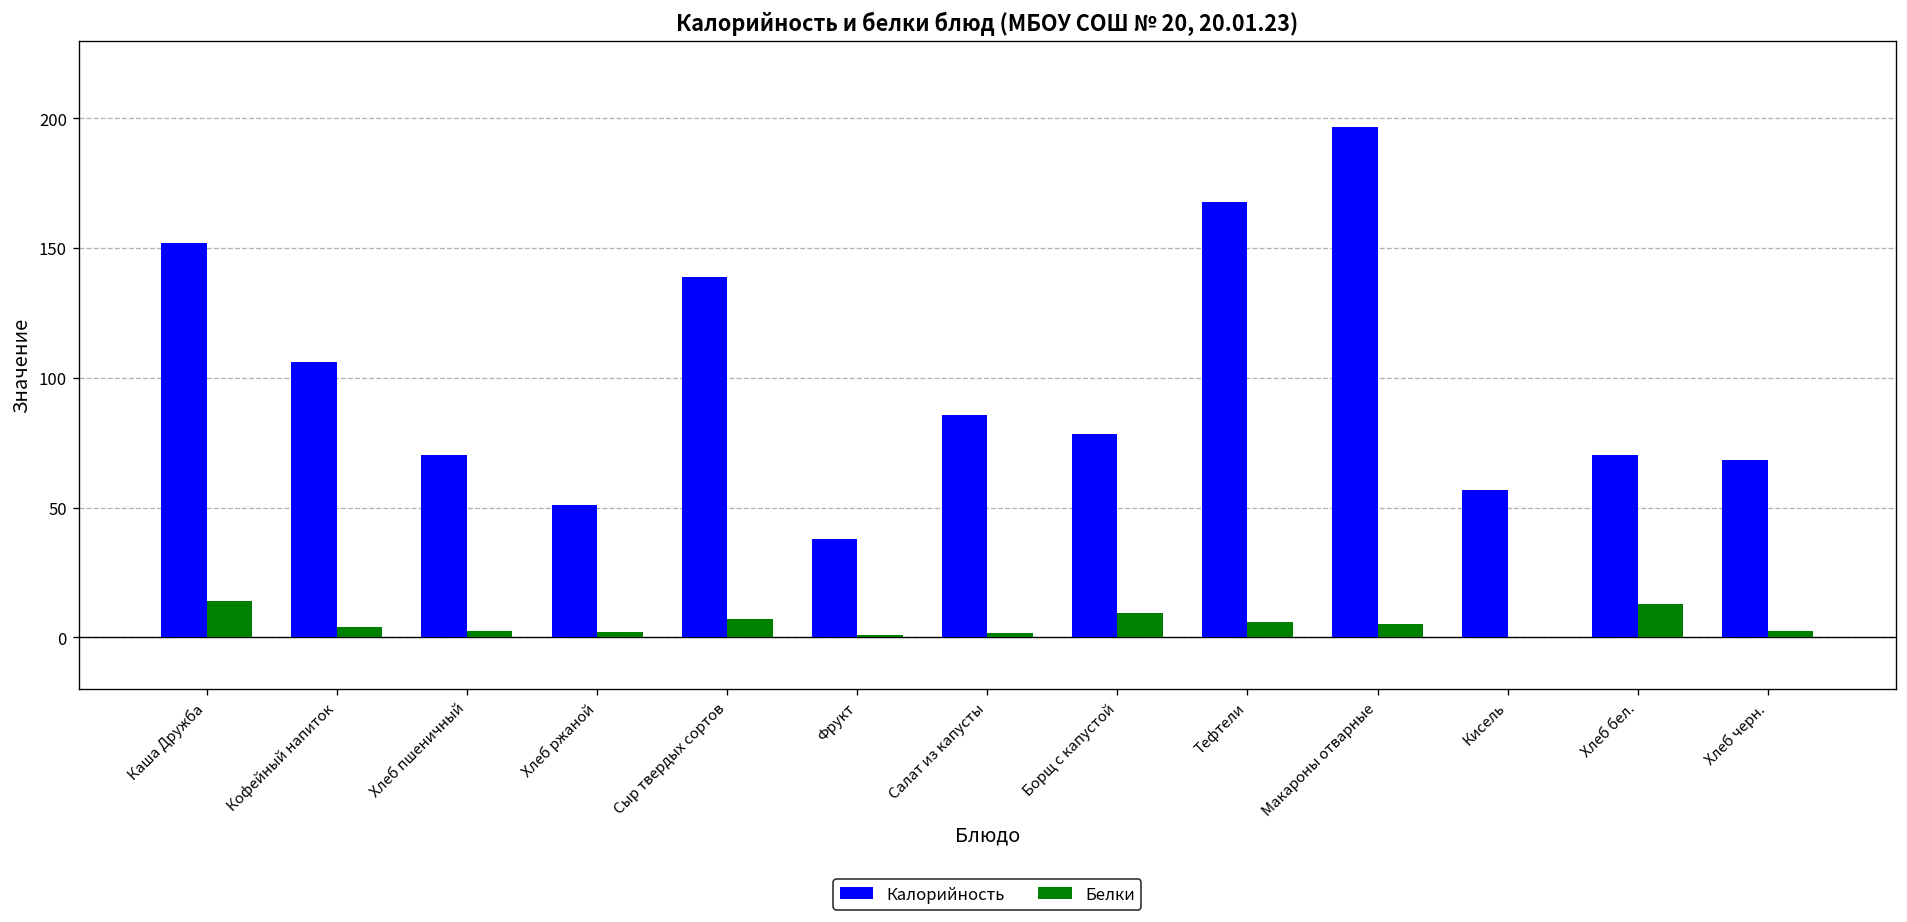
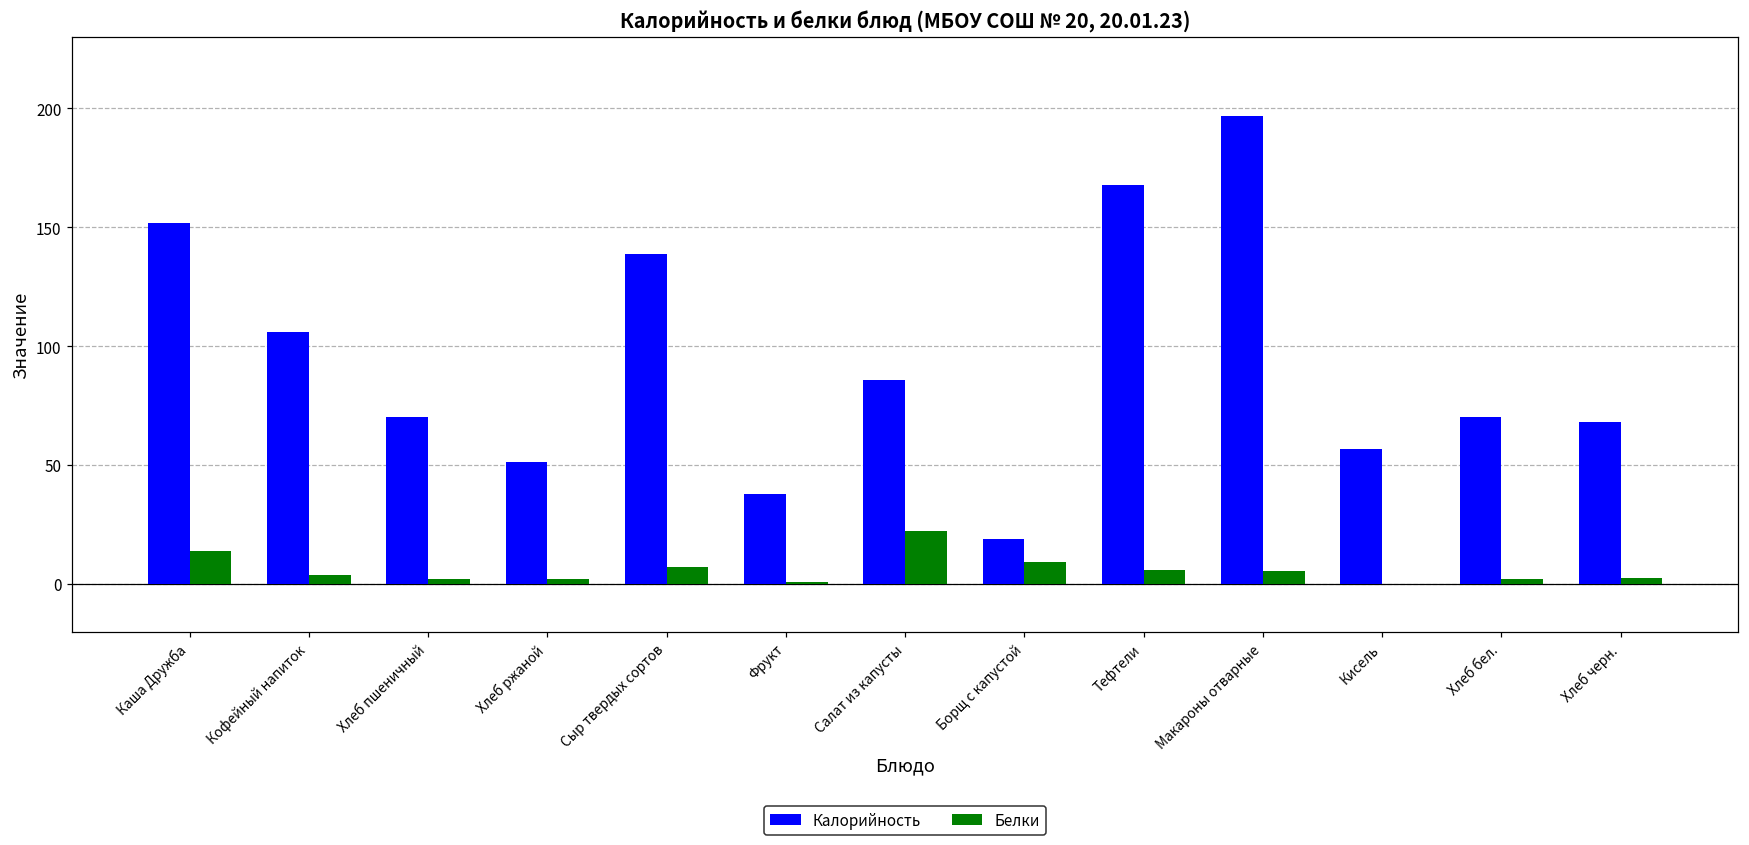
Белки, Салат из капусты: 2 -> 22
Калорийность, Борщ с капустой: 78 -> 19
Белки, Хлеб бел.: 13 -> 2
